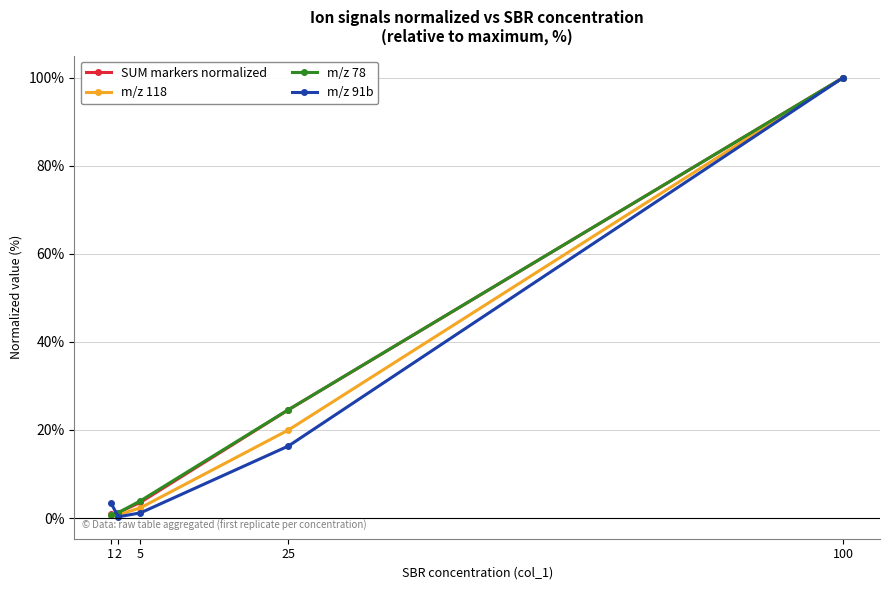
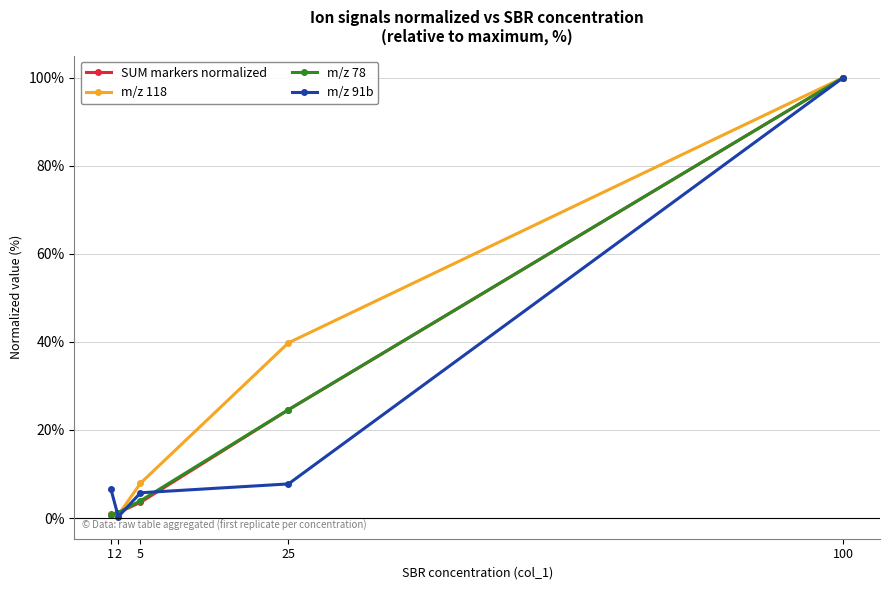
m/z 91b, 1: 3% -> 7%
m/z 118, 5: 2% -> 8%
m/z 91b, 5: 1% -> 6%
m/z 118, 25: 20% -> 40%
m/z 91b, 25: 16% -> 8%
